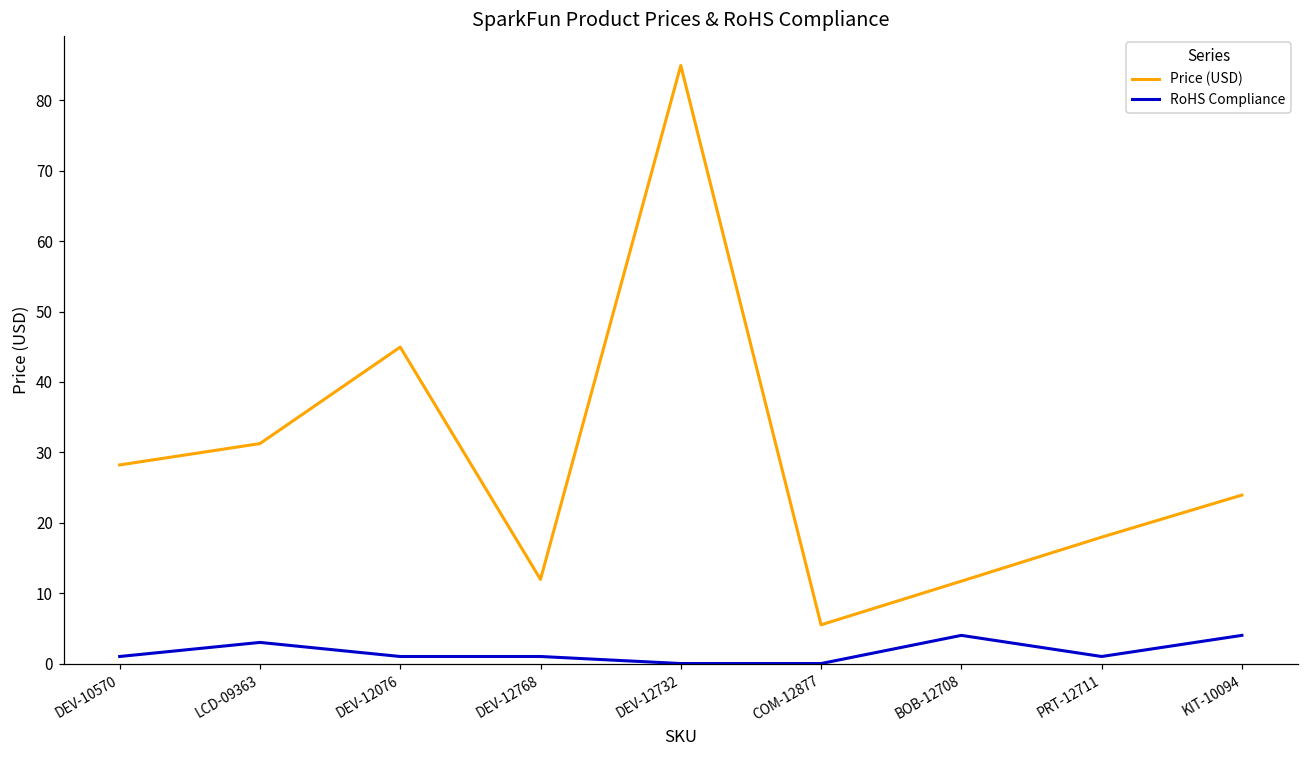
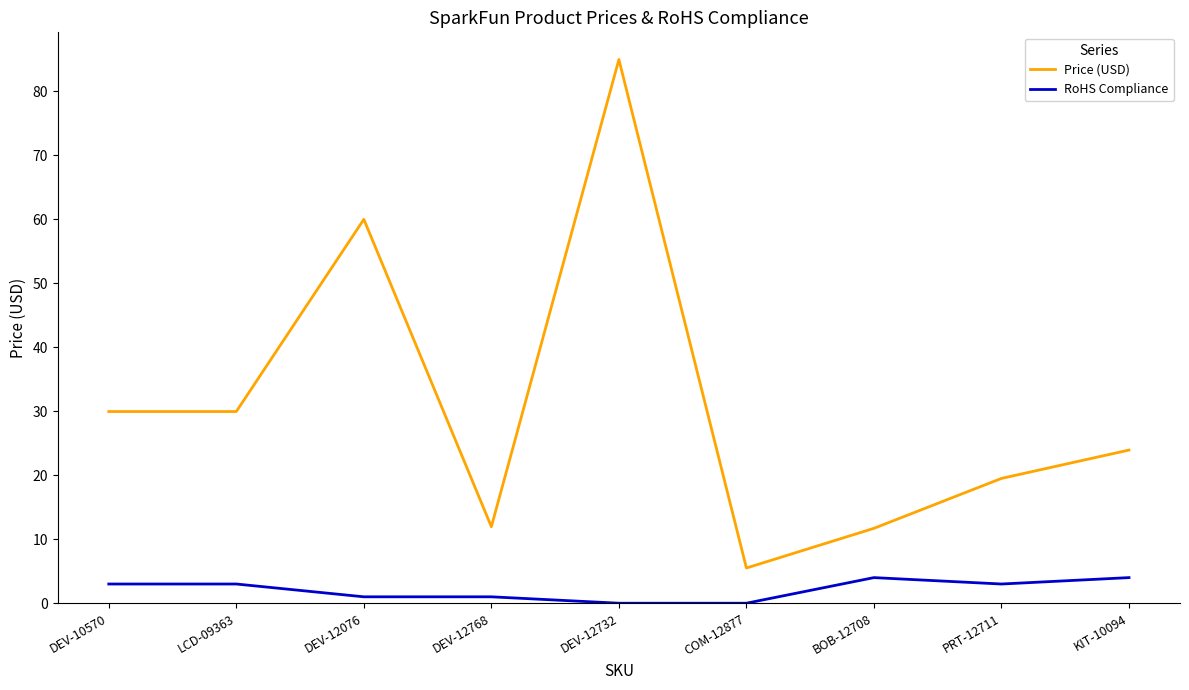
Price (USD), DEV-10570: 28 -> 30
RoHS Compliance, DEV-10570: 1 -> 3
Price (USD), LCD-09363: 31 -> 30
Price (USD), DEV-12076: 45 -> 60
Price (USD), PRT-12711: 18 -> 20
RoHS Compliance, PRT-12711: 1 -> 3
